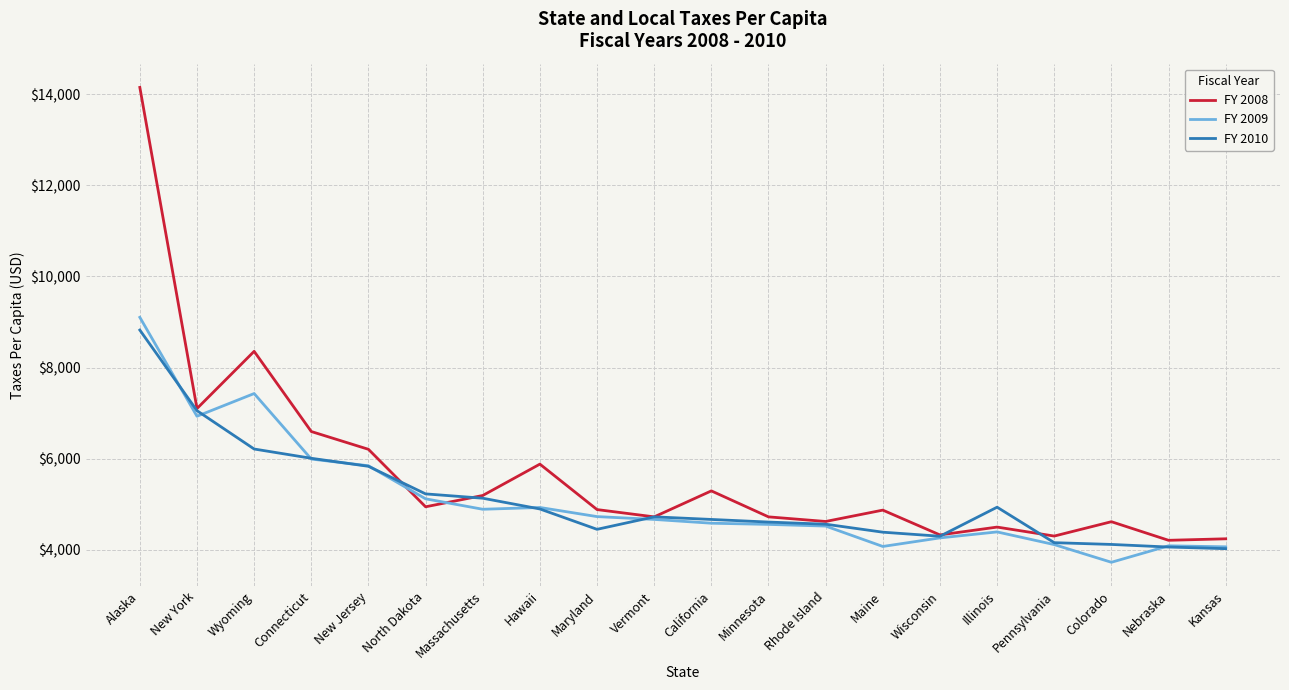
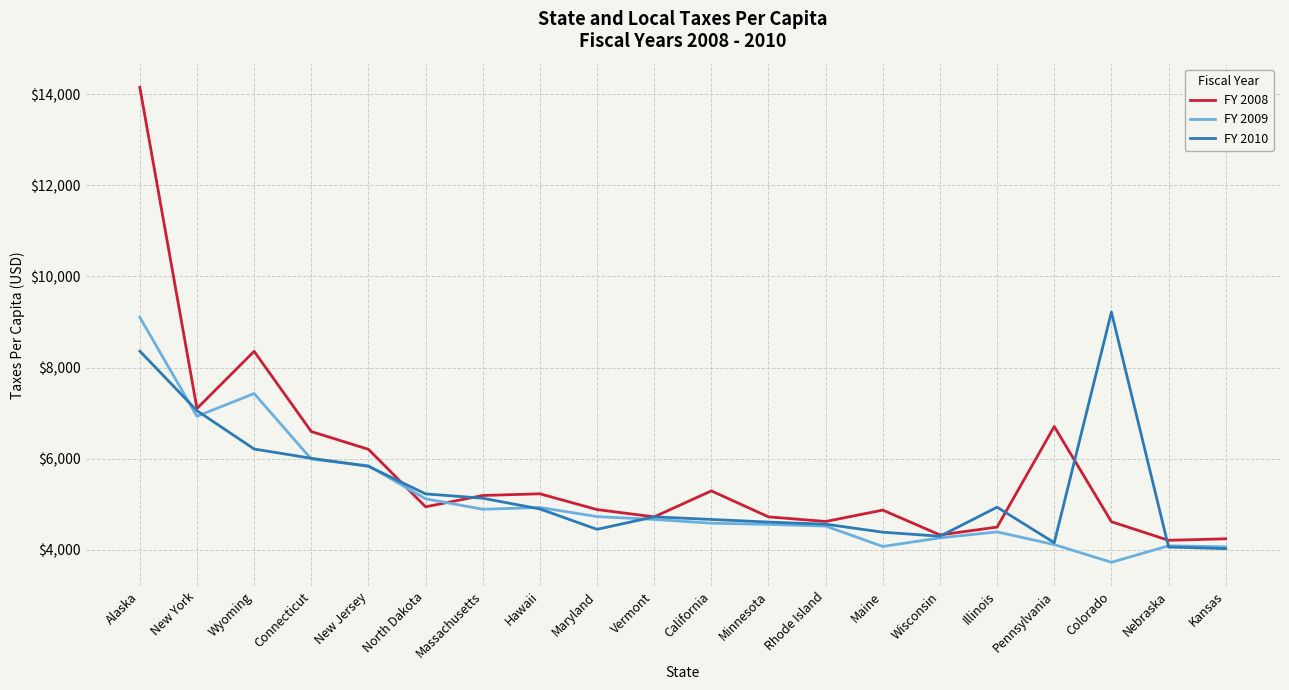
FY 2010, Alaska: $8,800 -> $8,400
FY 2008, Hawaii: $5,900 -> $5,200
FY 2008, Pennsylvania: $4,300 -> $6,700
FY 2010, Colorado: $4,100 -> $9,200
